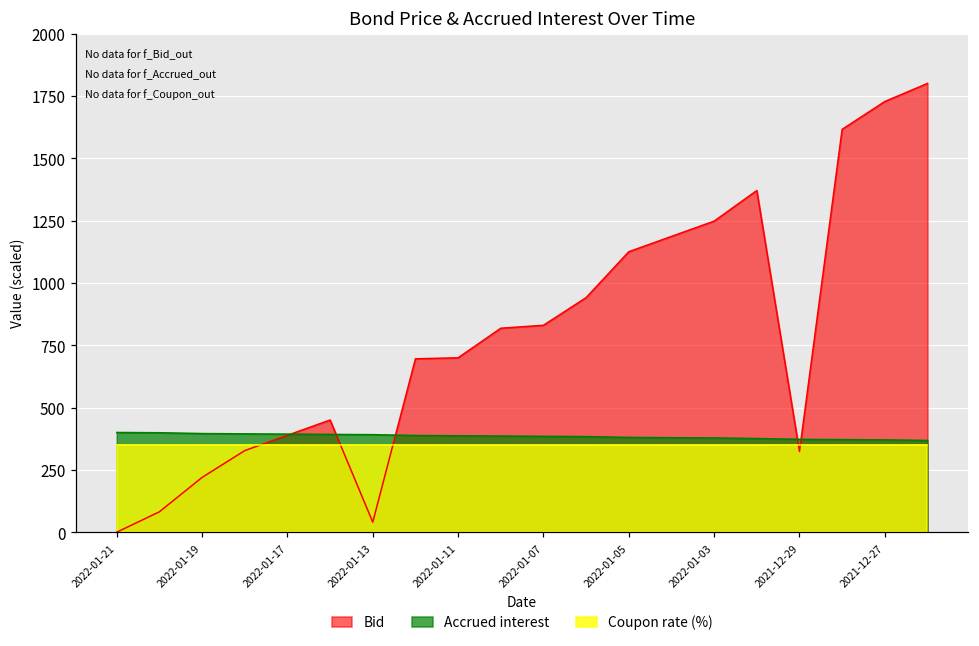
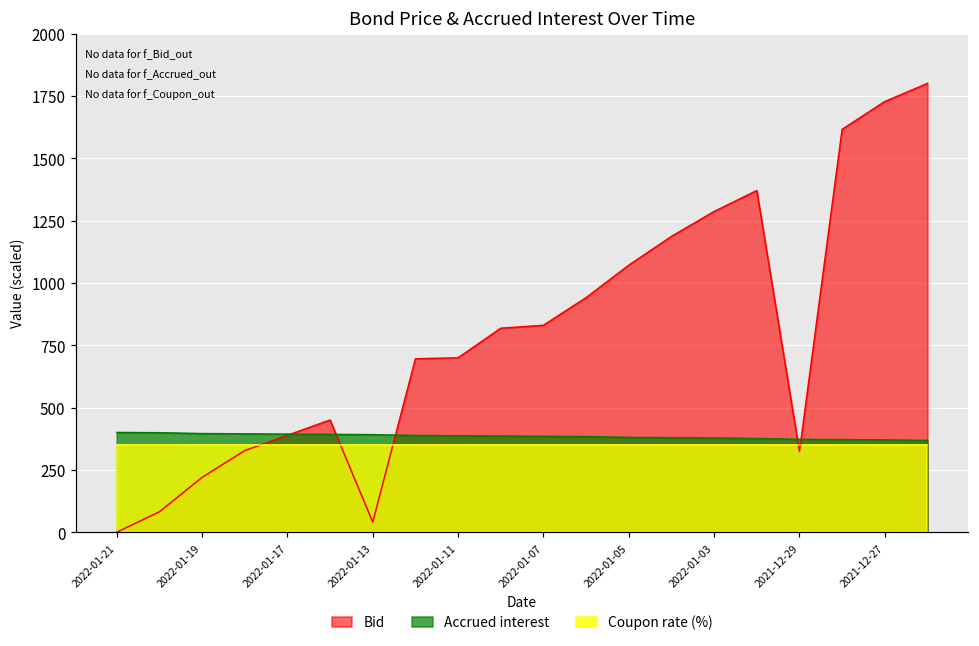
Bid, 2022-01-05: 1120 -> 1070
Bid, 2022-01-03: 1250 -> 1290
